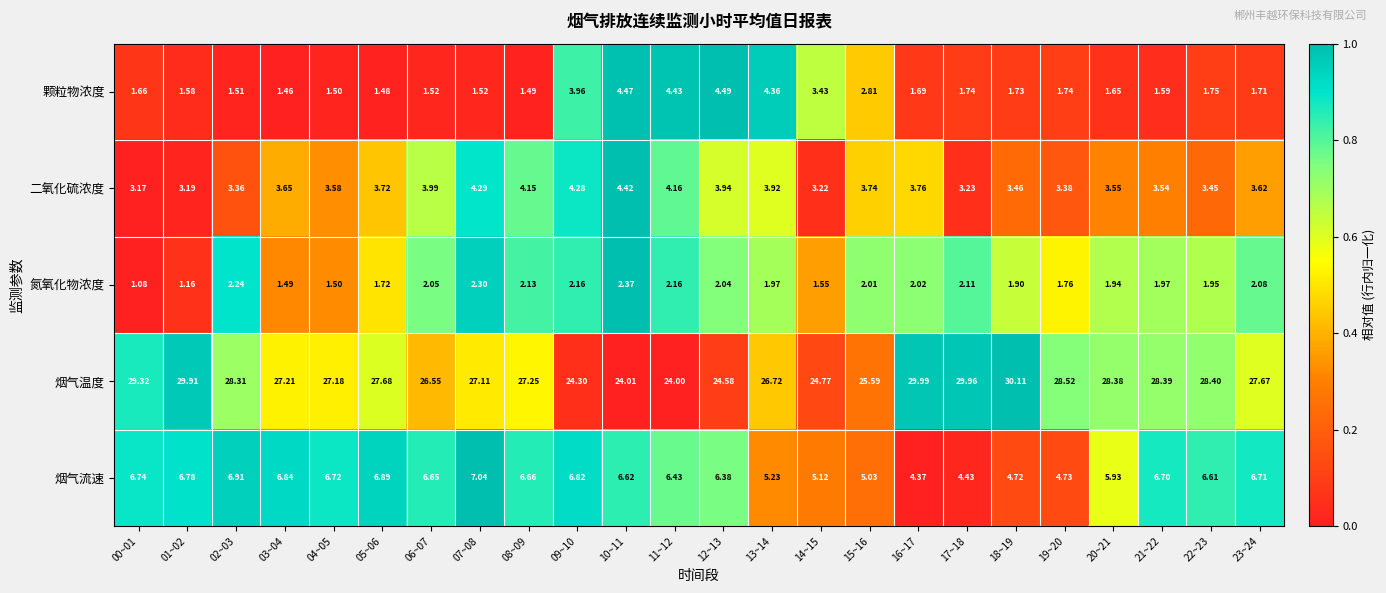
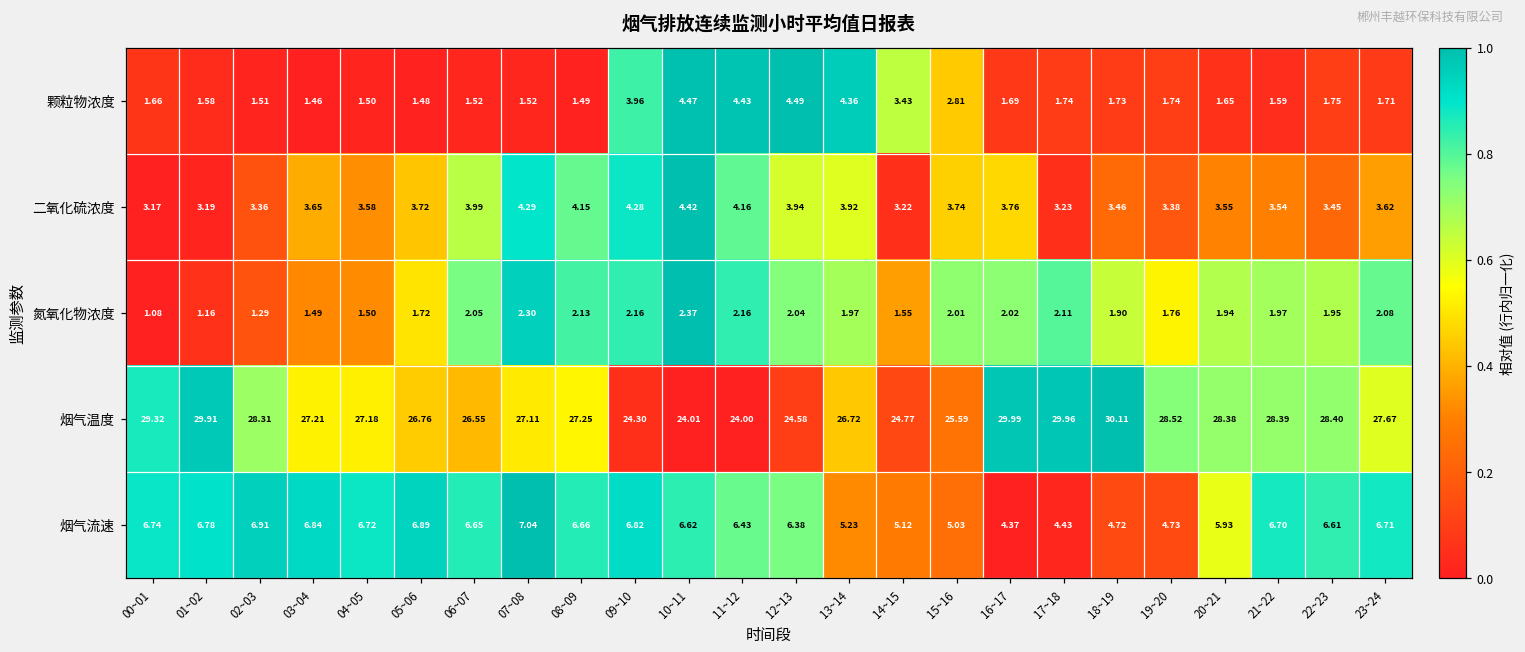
氮氧化物浓度, 02~03: 2.24 -> 1.29
烟气温度, 05~06: 27.68 -> 26.76
